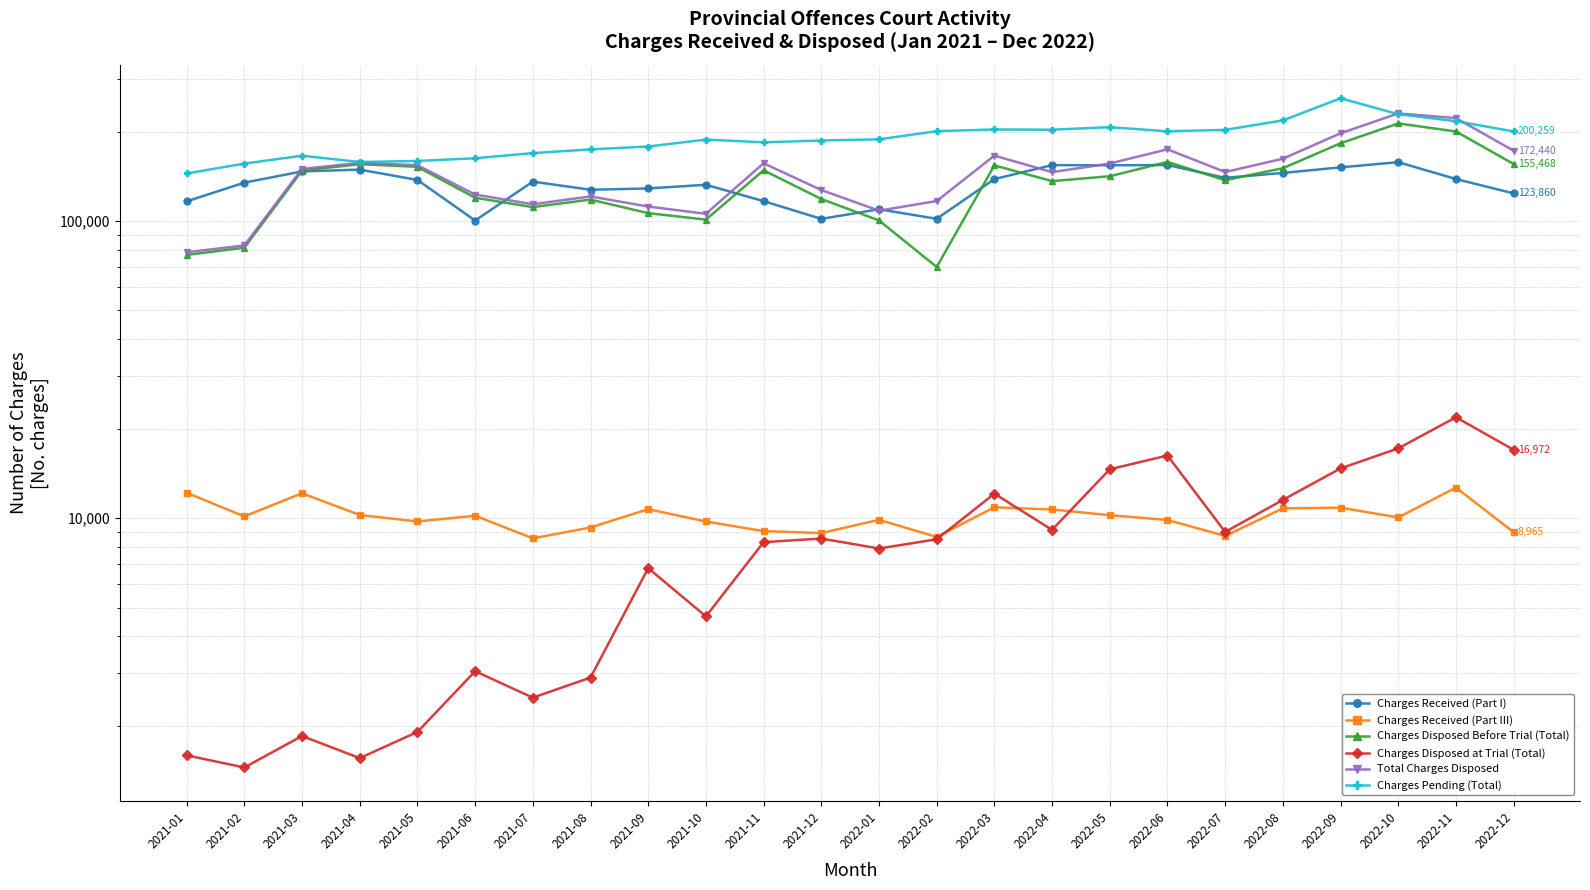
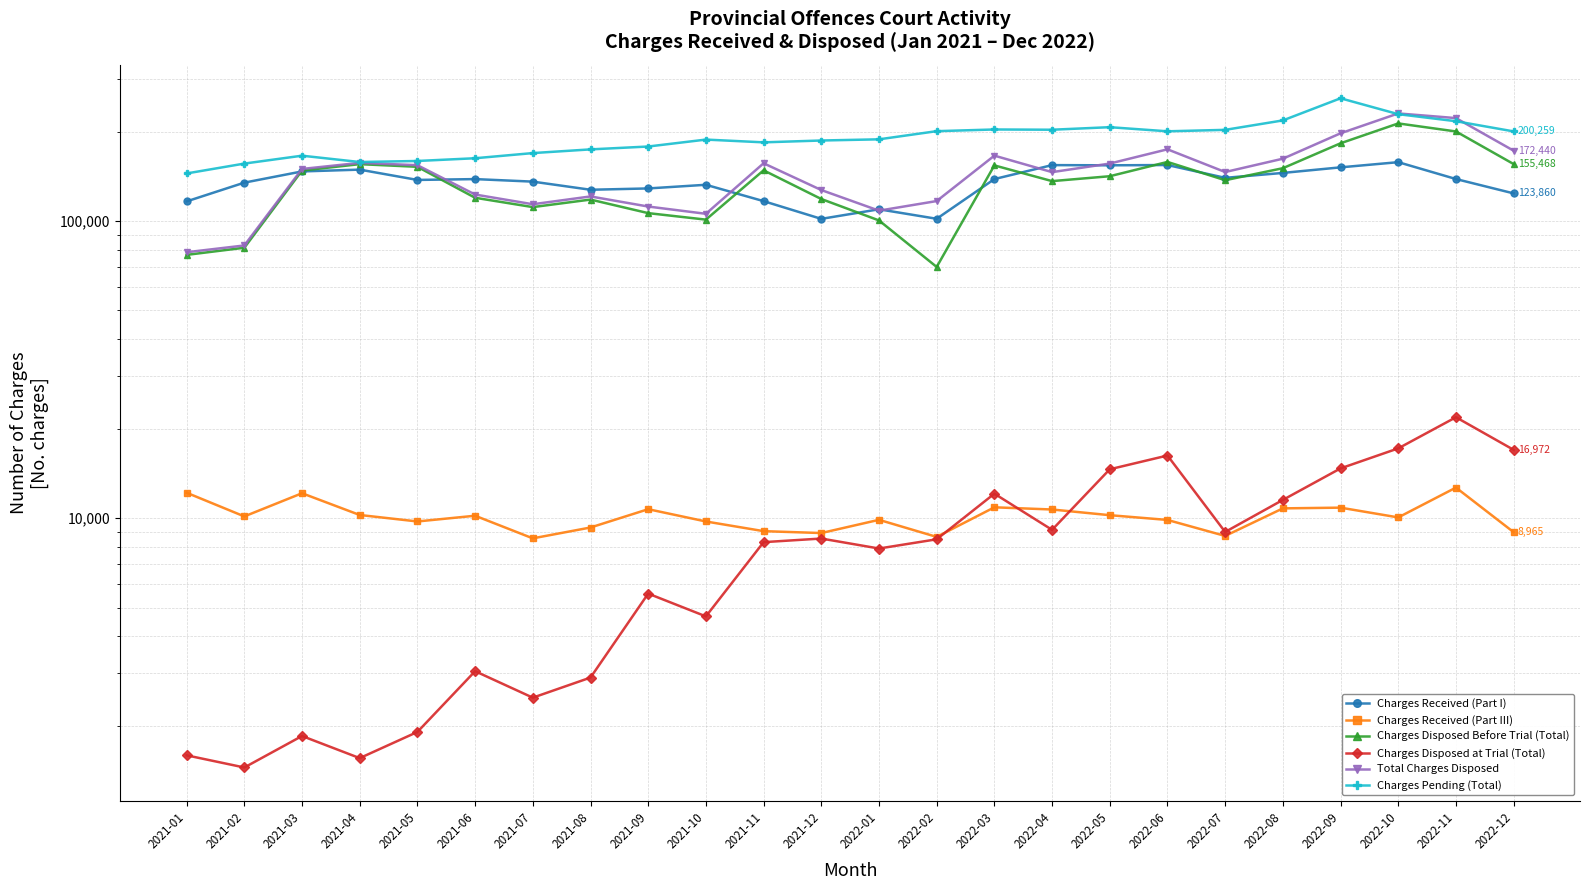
Charges Received (Part I), 2021-06: 100,000 -> 140,000
Charges Disposed at Trial (Total), 2021-09: 6,800 -> 5,600
